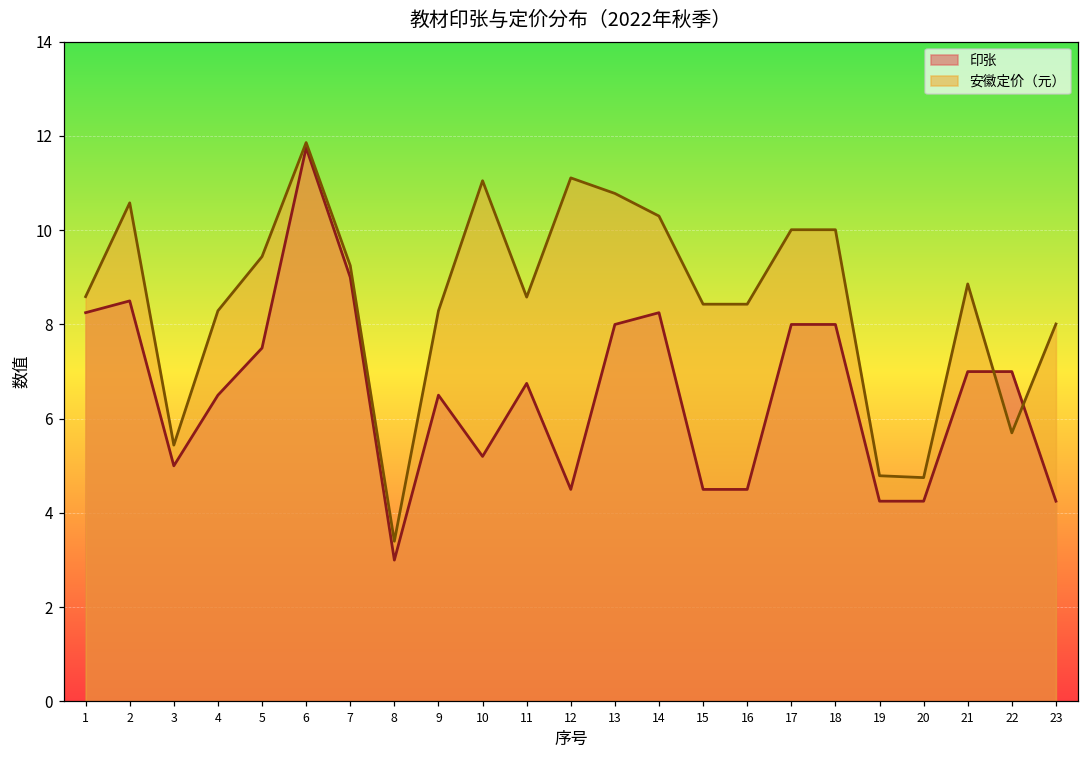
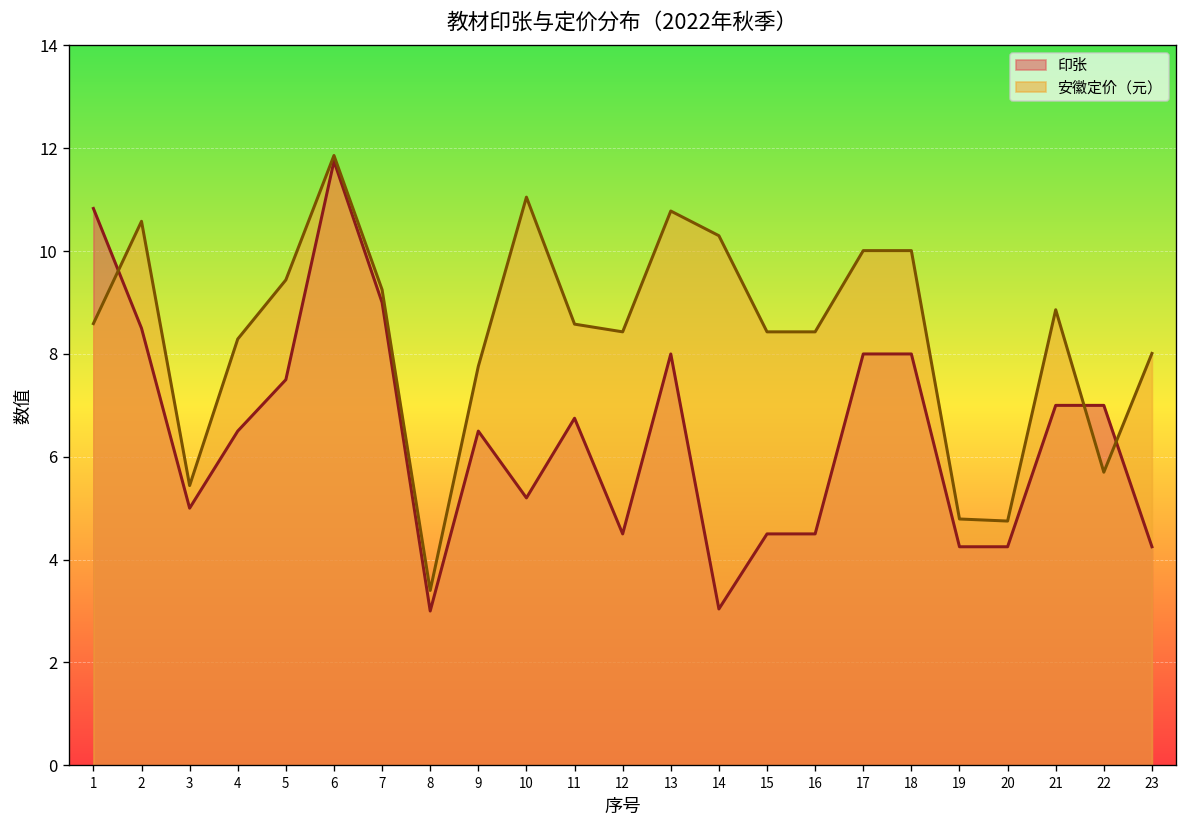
印张, 1: 8.3 -> 10.8
安徽定价（元）, 9: 8.3 -> 7.8
安徽定价（元）, 12: 11.1 -> 8.4
印张, 14: 8.3 -> 3.0
